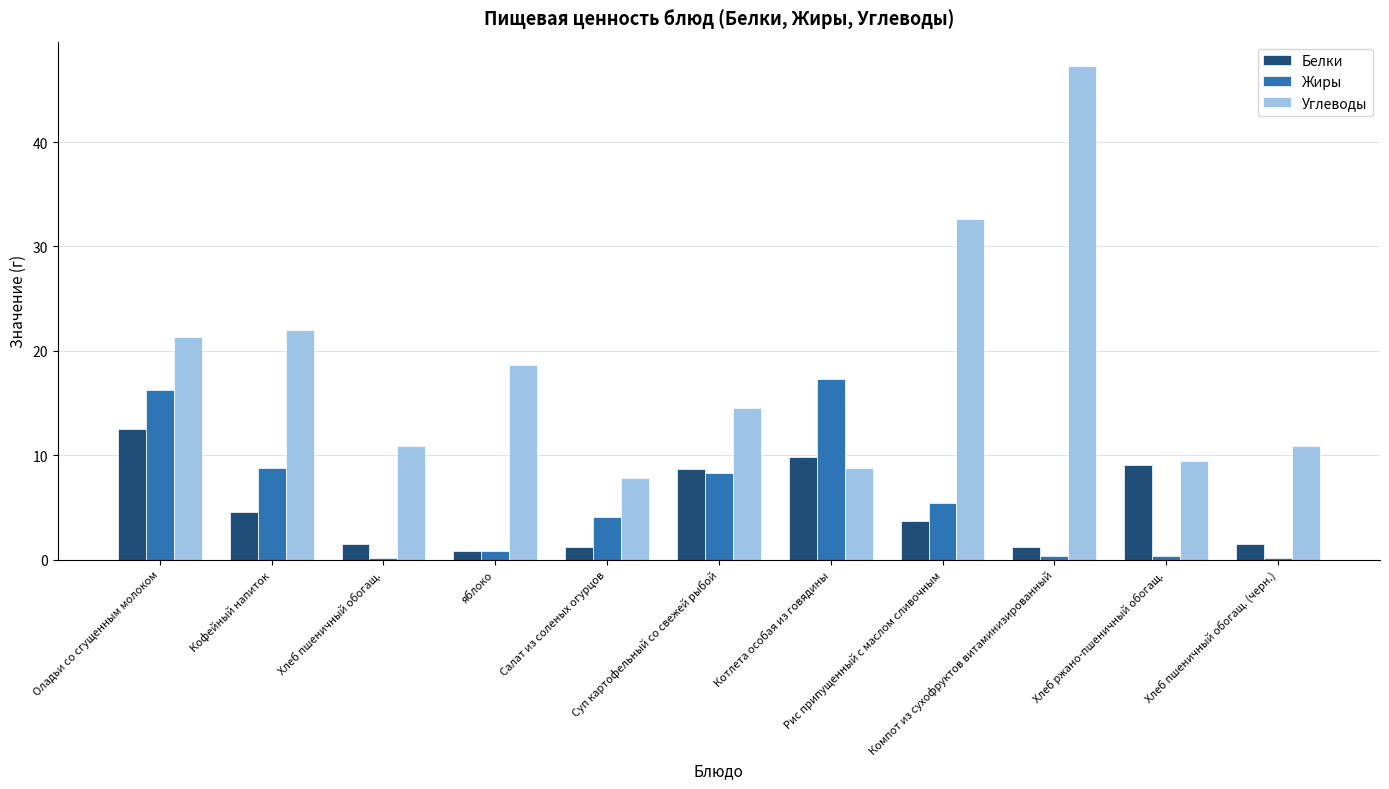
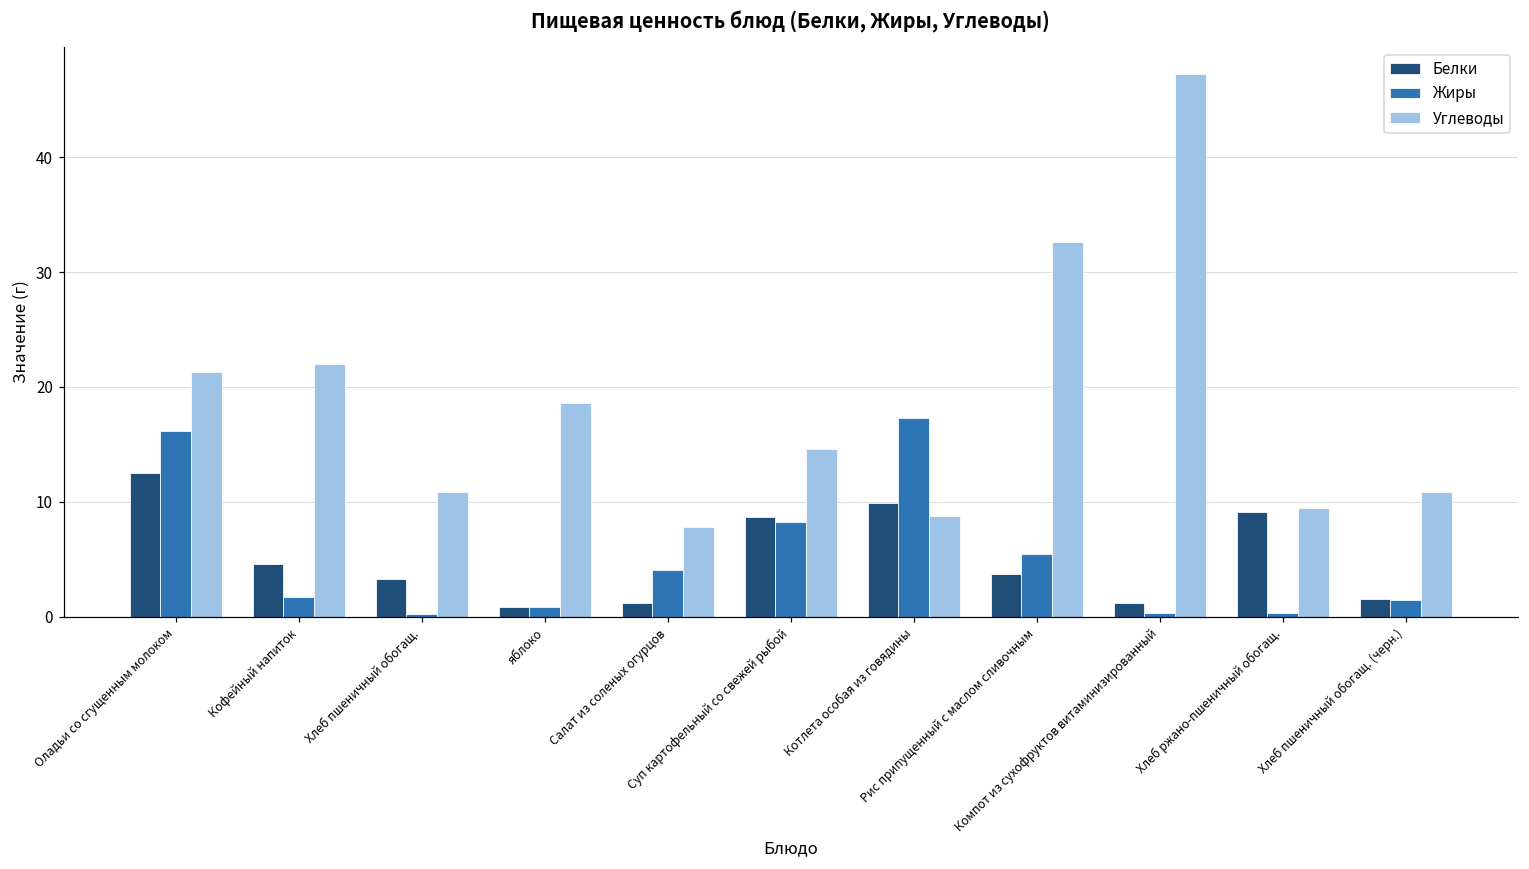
Жиры, Кофейный напиток: 8.8 -> 1.7
Белки, Хлеб пшеничный обогащ.: 1.5 -> 3.3
Жиры, Хлеб пшеничный обогащ. (черн.): 0.2 -> 1.5
